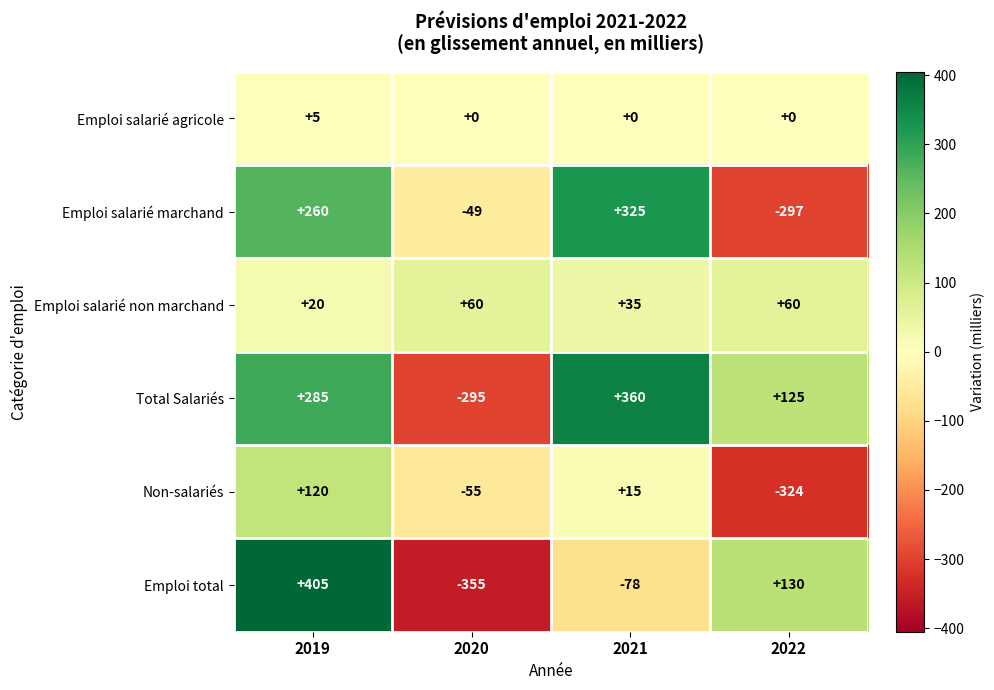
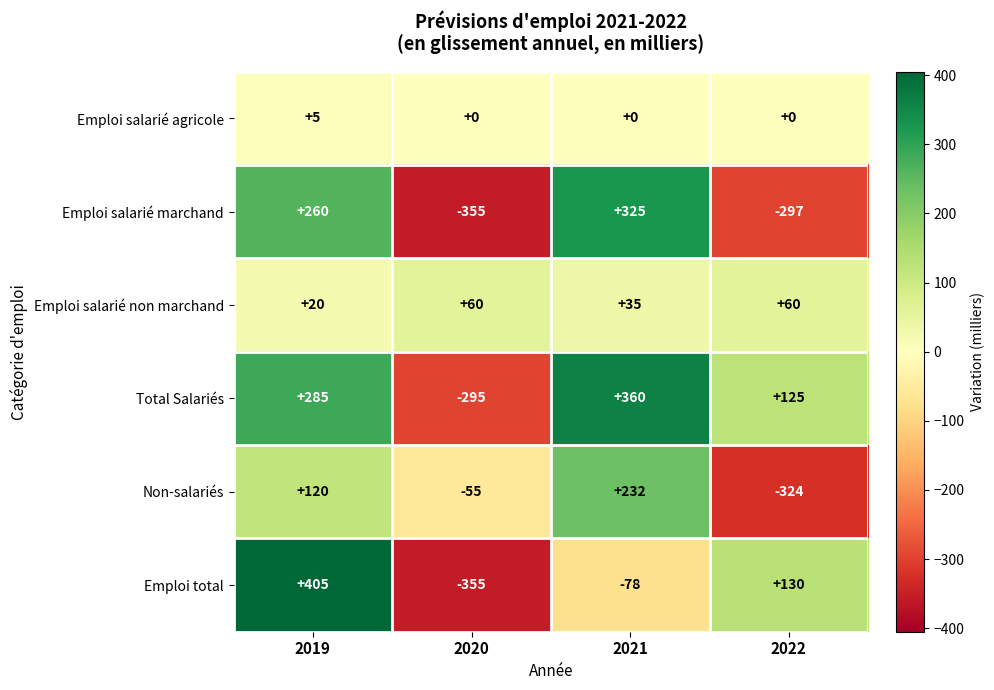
Emploi salarié marchand, 2020: -49 -> -355
Non-salariés, 2021: +15 -> +232
